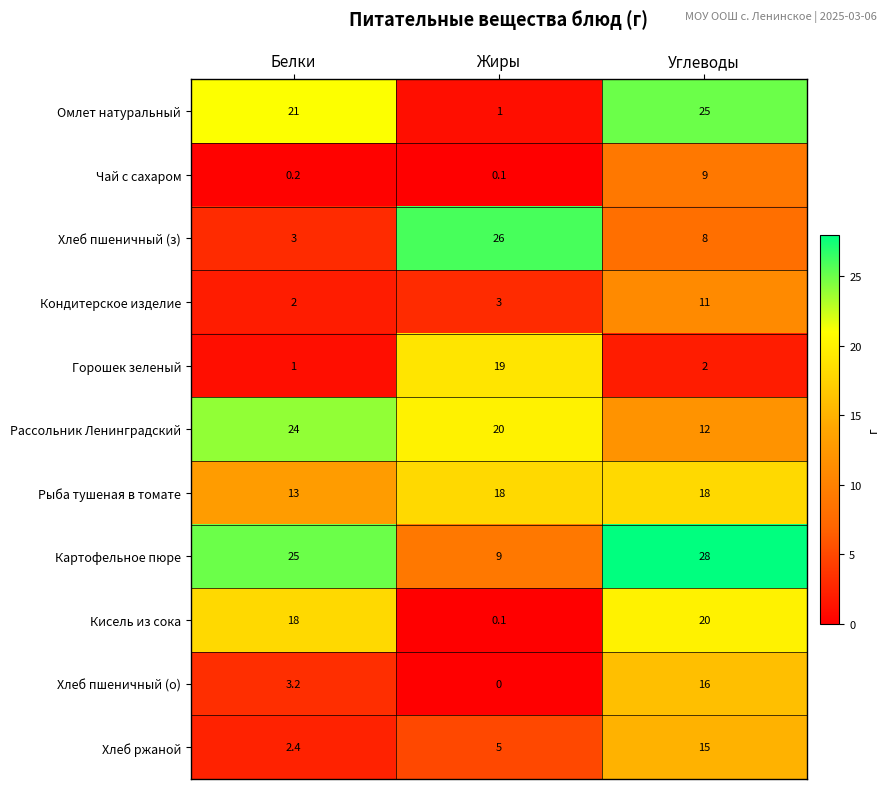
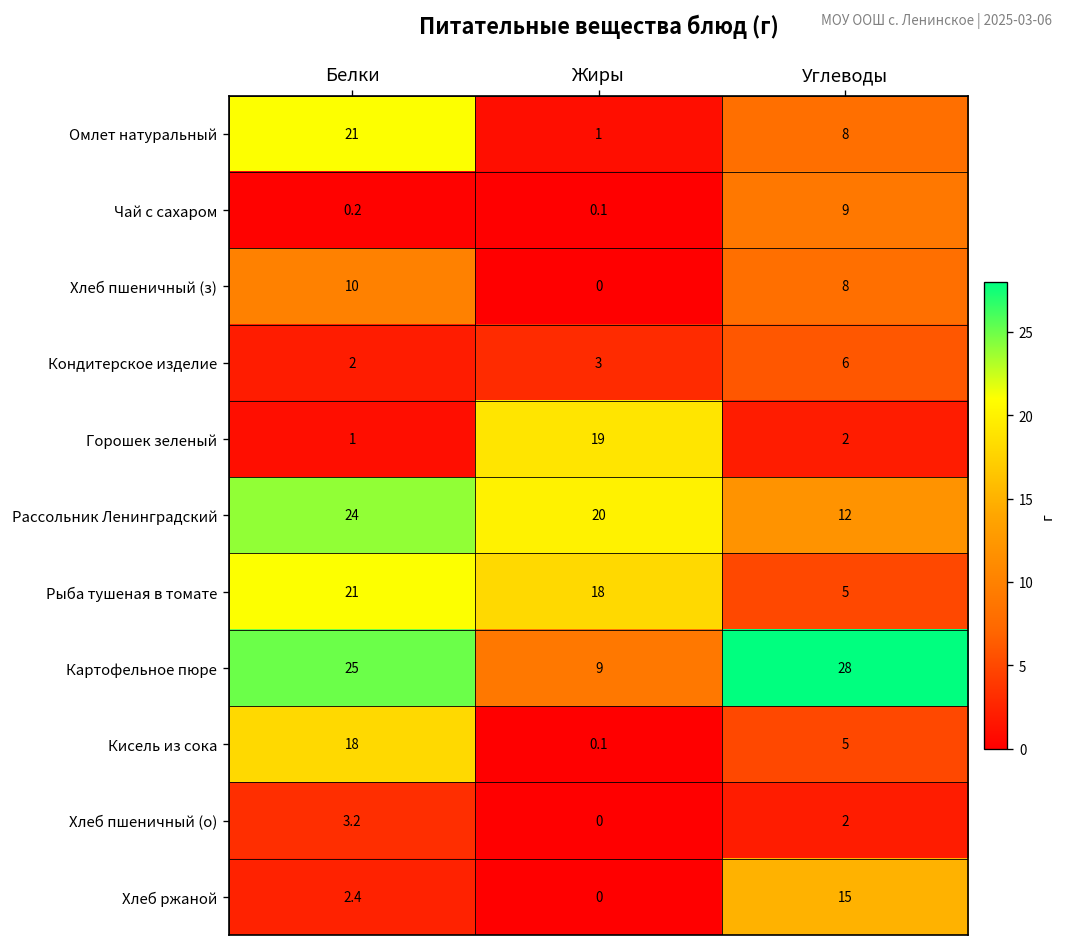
Омлет натуральный, Углеводы: 25 -> 8
Хлеб пшеничный (з), Белки: 3 -> 10
Хлеб пшеничный (з), Жиры: 26 -> 0
Кондитерское изделие, Углеводы: 11 -> 6
Рыба тушеная в томате, Белки: 13 -> 21
Рыба тушеная в томате, Углеводы: 18 -> 5
Кисель из сока, Углеводы: 20 -> 5
Хлеб пшеничный (о), Углеводы: 16 -> 2
Хлеб ржаной, Жиры: 5 -> 0
